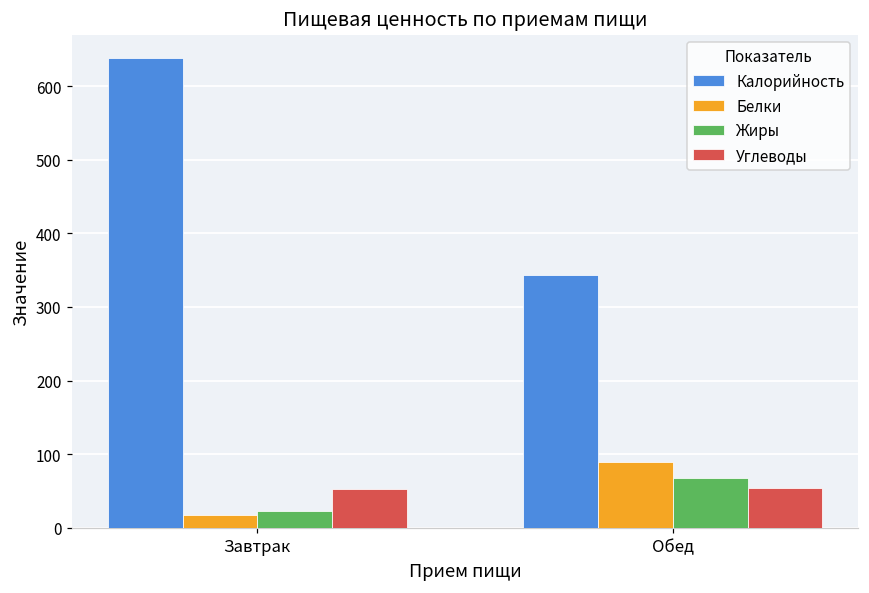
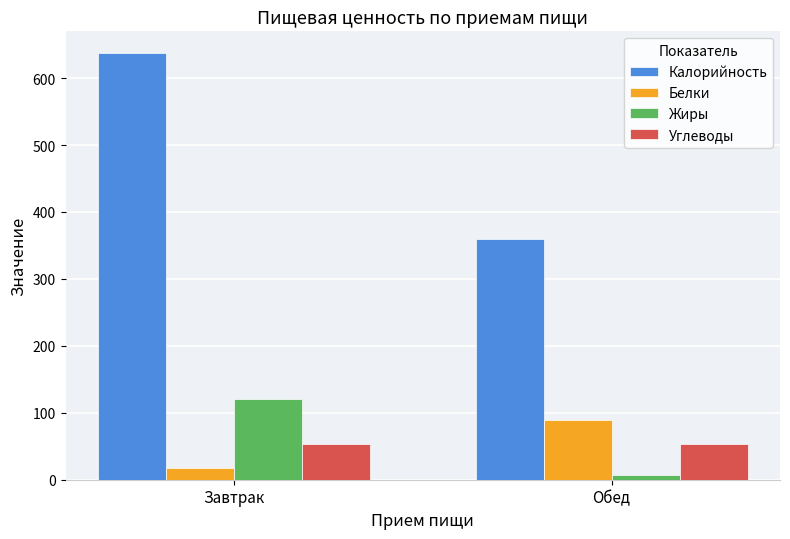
Жиры, Завтрак: 20 -> 120
Калорийность, Обед: 340 -> 360
Жиры, Обед: 70 -> 10
